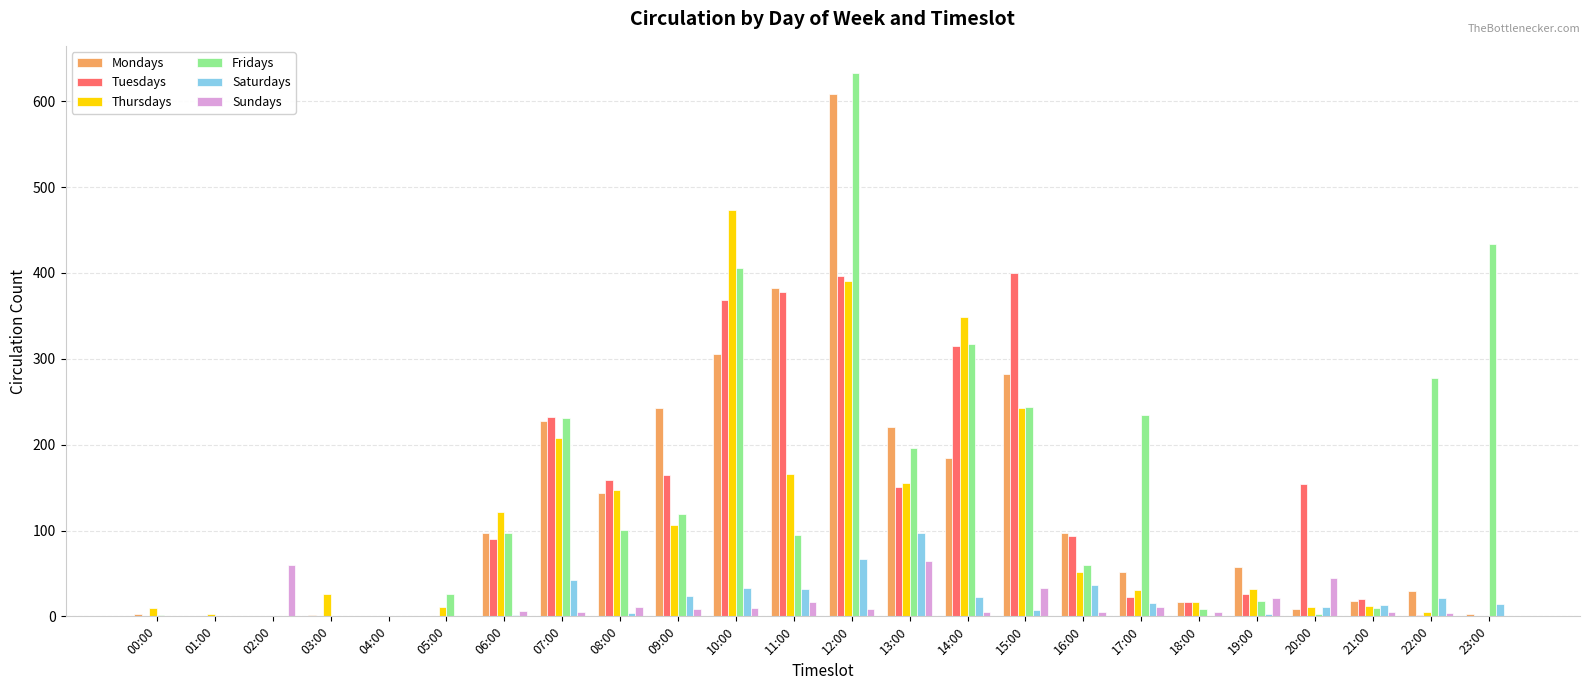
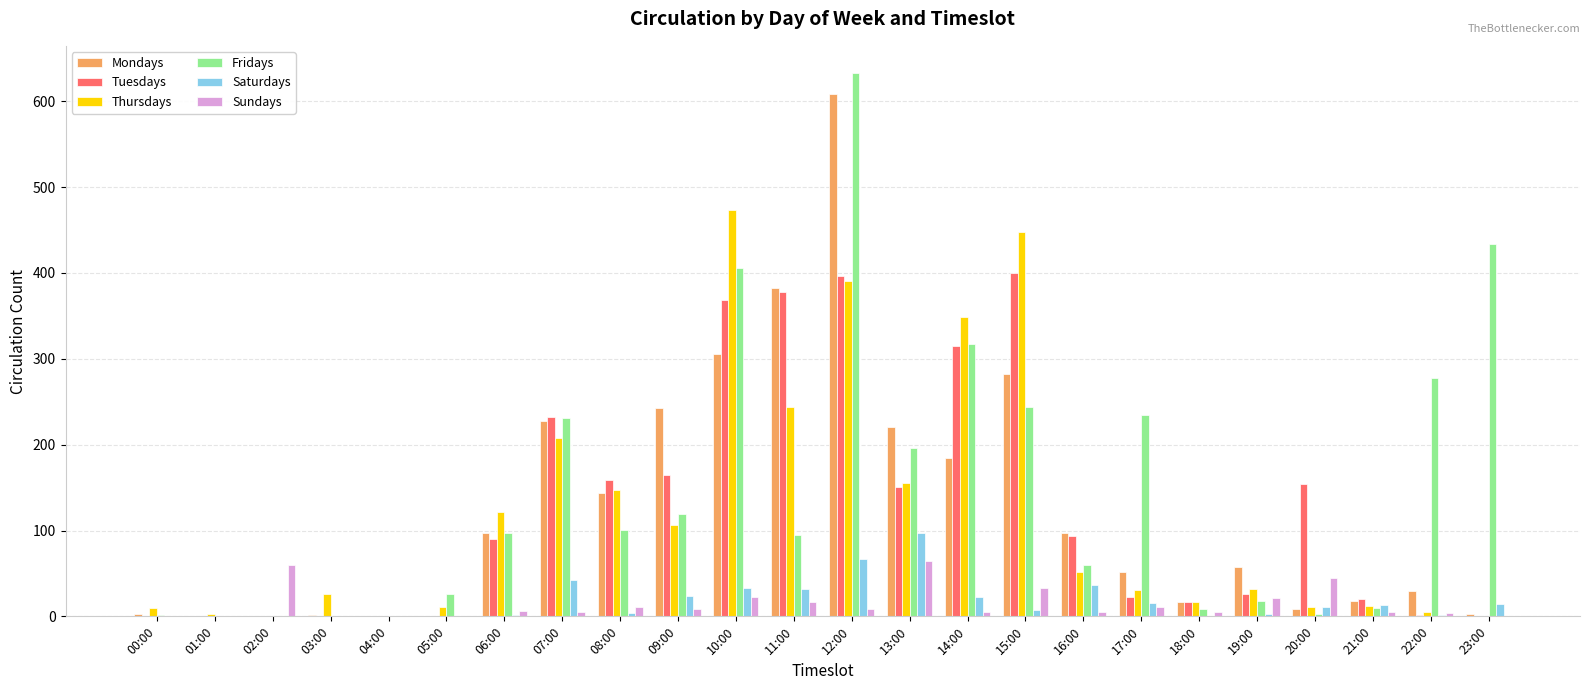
Sundays, 10:00: 10 -> 20
Thursdays, 11:00: 170 -> 240
Thursdays, 15:00: 240 -> 450
Saturdays, 22:00: 20 -> 0
